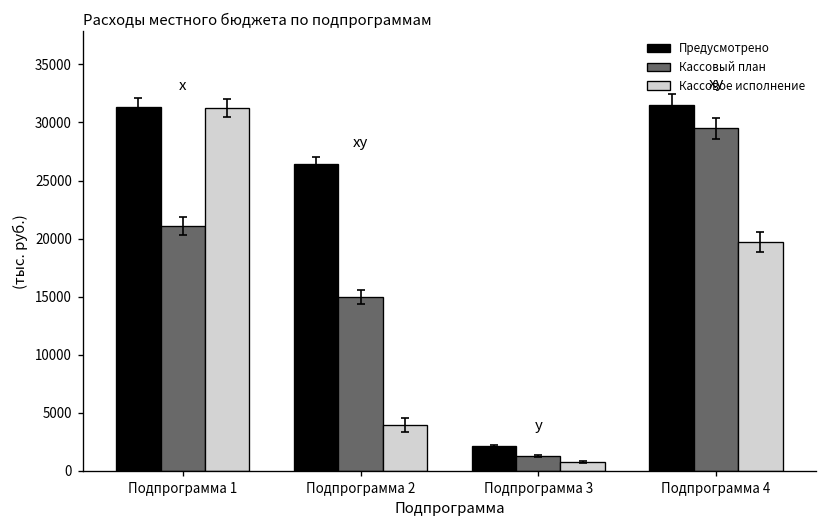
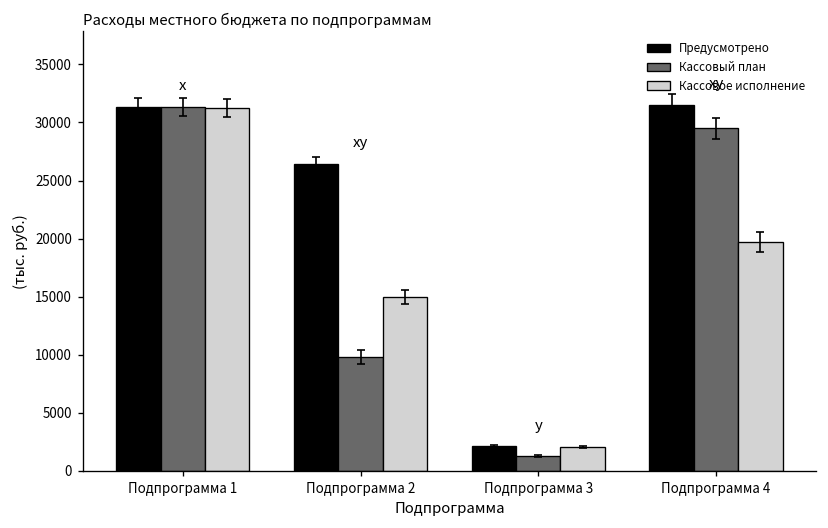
Кассовый план, Подпрограмма 1: 21000 -> 31000
Кассовый план, Подпрограмма 2: 15000 -> 10000
Кассовое исполнение, Подпрограмма 2: 4000 -> 15000
Кассовое исполнение, Подпрограмма 3: 1000 -> 2000
